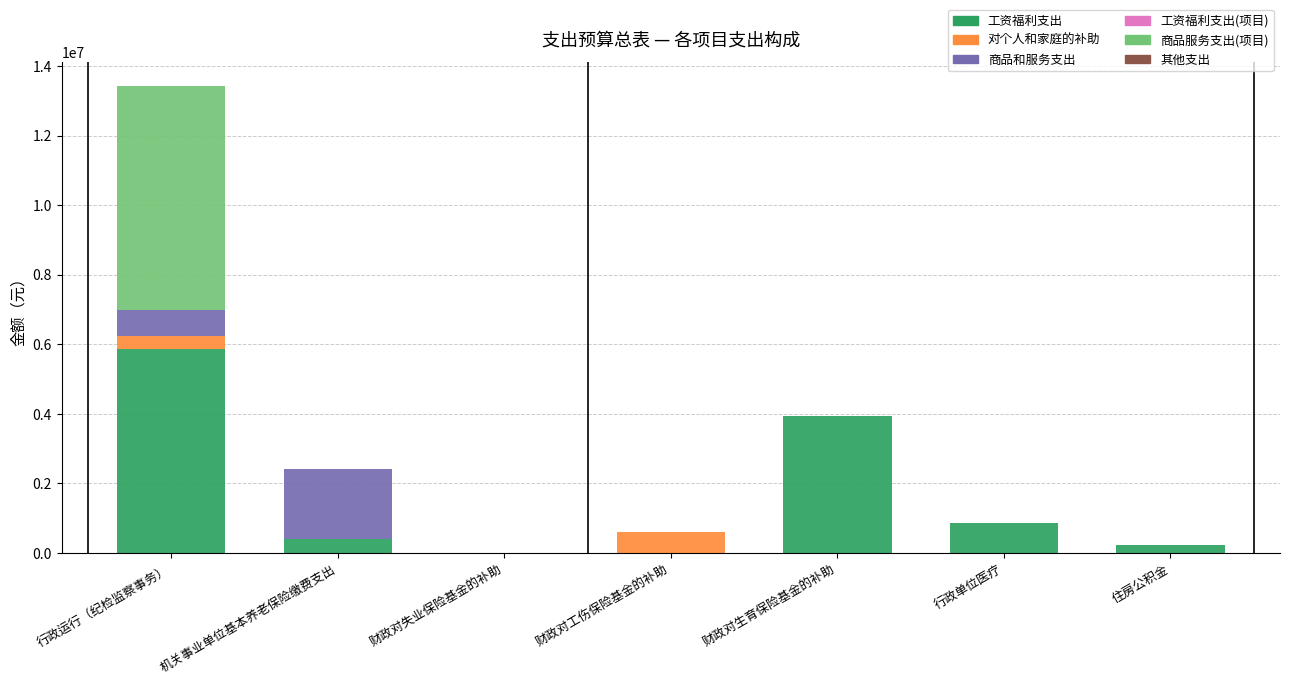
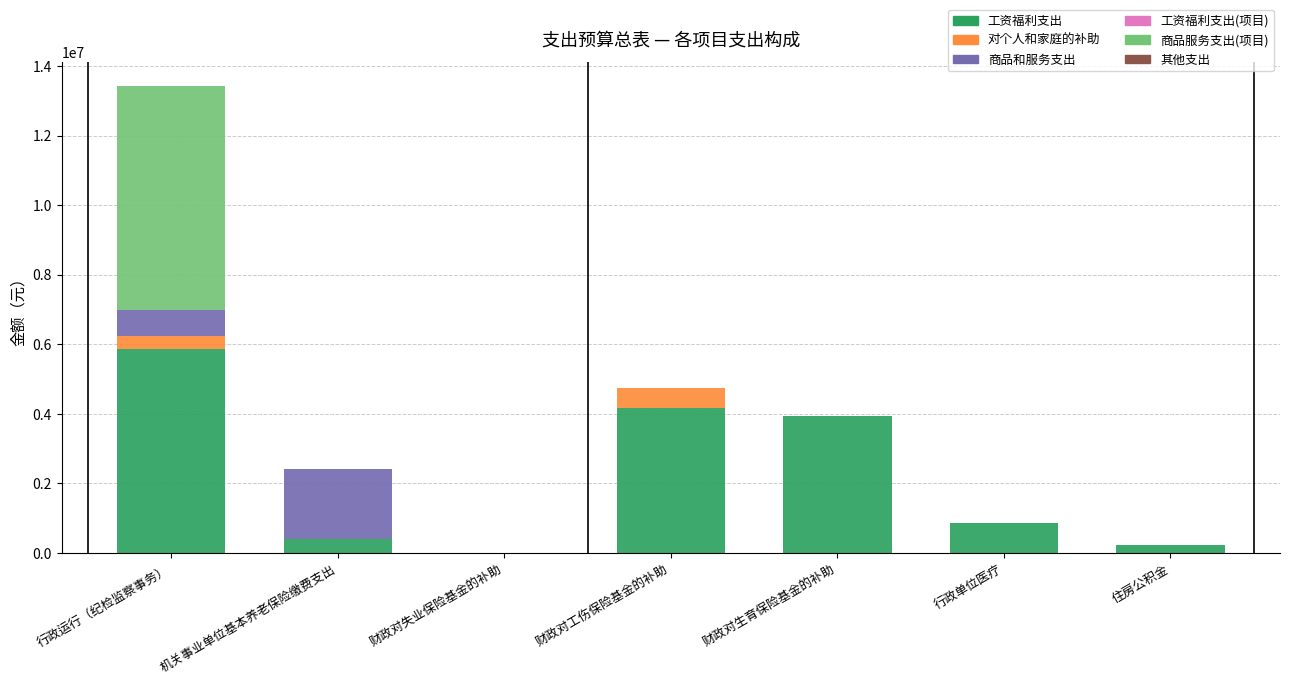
工资福利支出, 财政对工伤保险基金的补助: 0 -> 4200000
